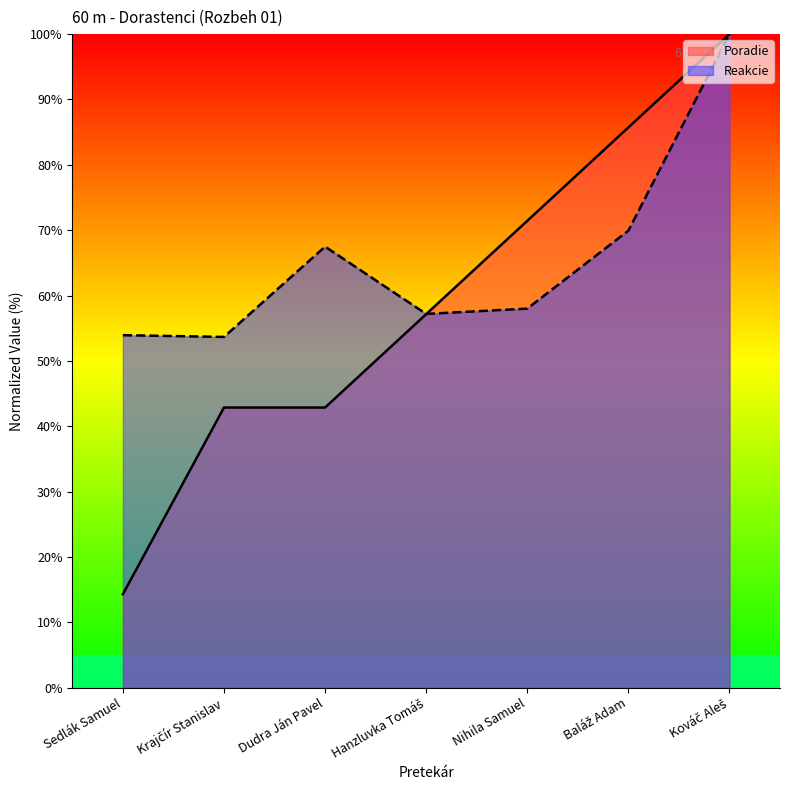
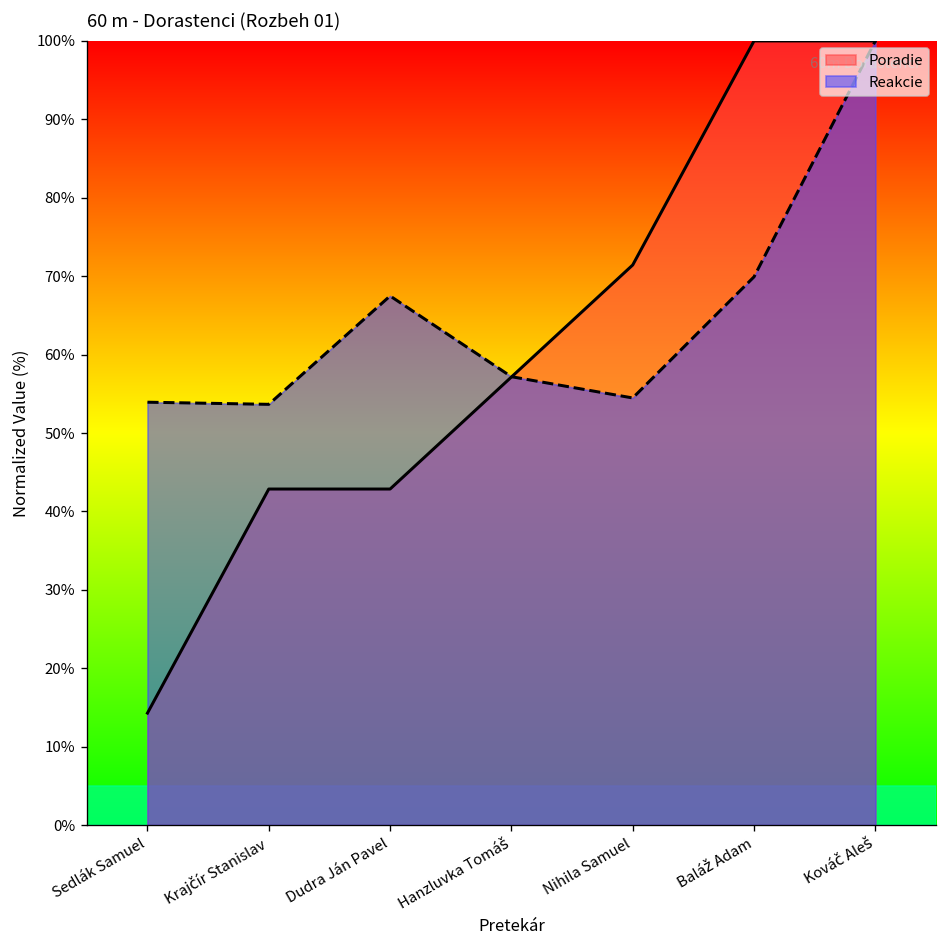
Reakcie, Nihila Samuel: 58% -> 54%
Poradie, Baláž Adam: 86% -> 100%
